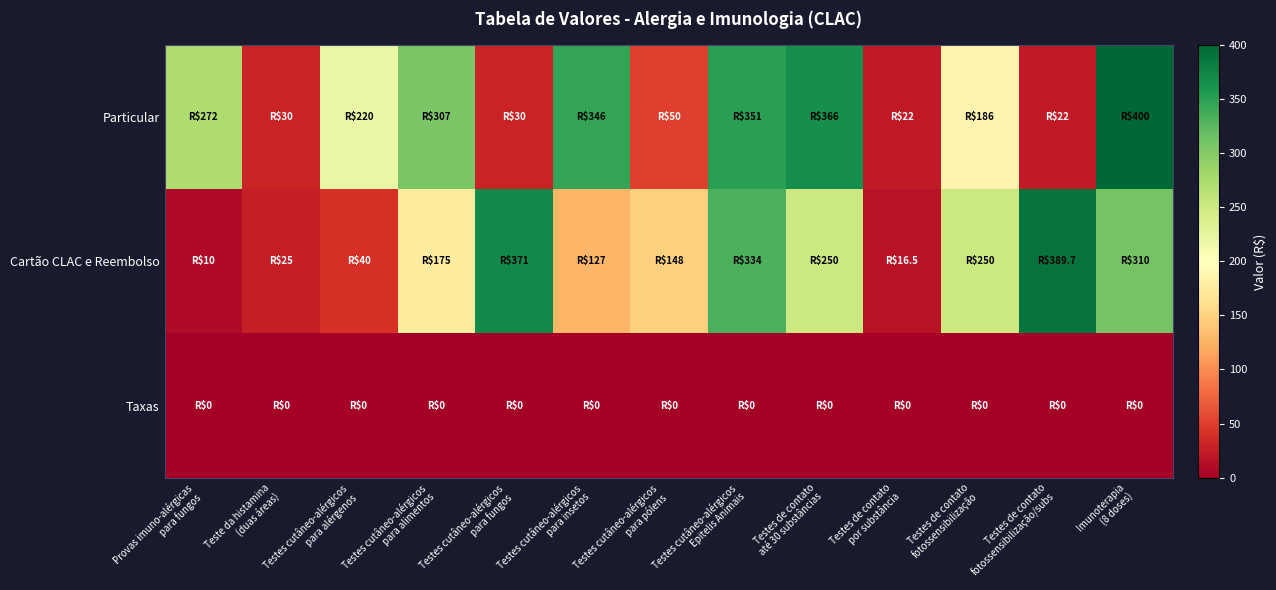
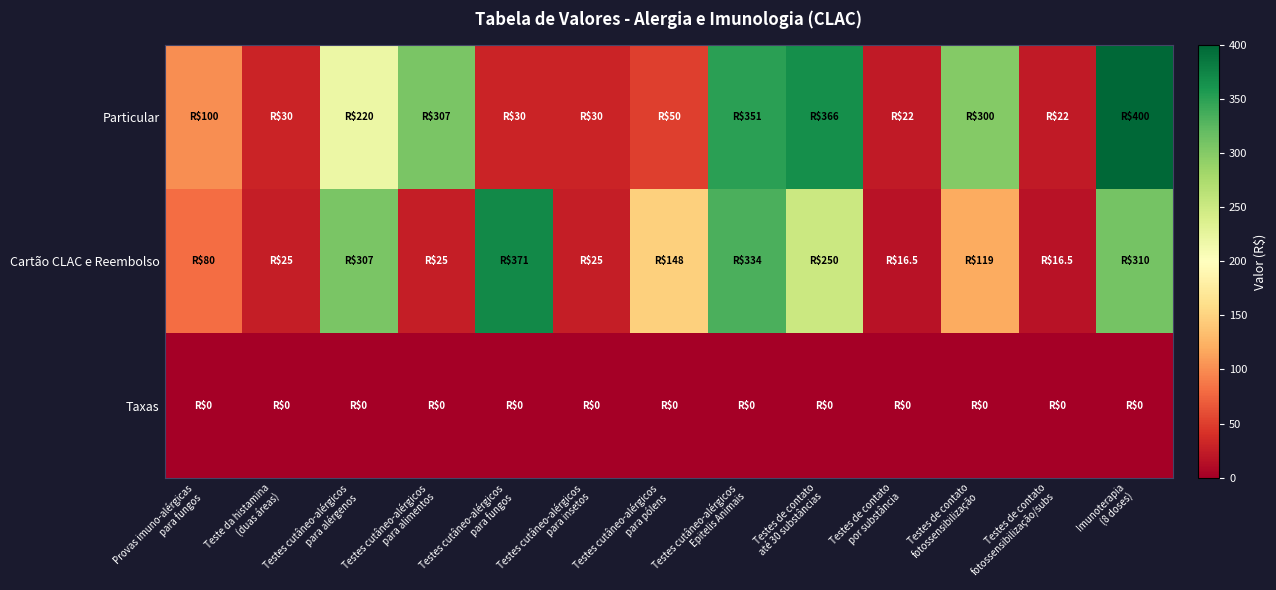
Particular, Provas imuno-alérgicas para fungos: $272 -> $100
Particular, Testes cutâneo-alérgicos para insetos: $346 -> $30
Particular, Testes de contato fotossensibilização: $186 -> $300
Cartão CLAC e Reembolso, Provas imuno-alérgicas para fungos: $10 -> $80
Cartão CLAC e Reembolso, Testes cutâneo-alérgicos para alérgenos: $40 -> $307
Cartão CLAC e Reembolso, Testes cutâneo-alérgicos para alimentos: $175 -> $25
Cartão CLAC e Reembolso, Testes cutâneo-alérgicos para insetos: $127 -> $25
Cartão CLAC e Reembolso, Testes de contato fotossensibilização: $250 -> $119
Cartão CLAC e Reembolso, Testes de contato fotossensibilização/subs: $389.7 -> $16.5
